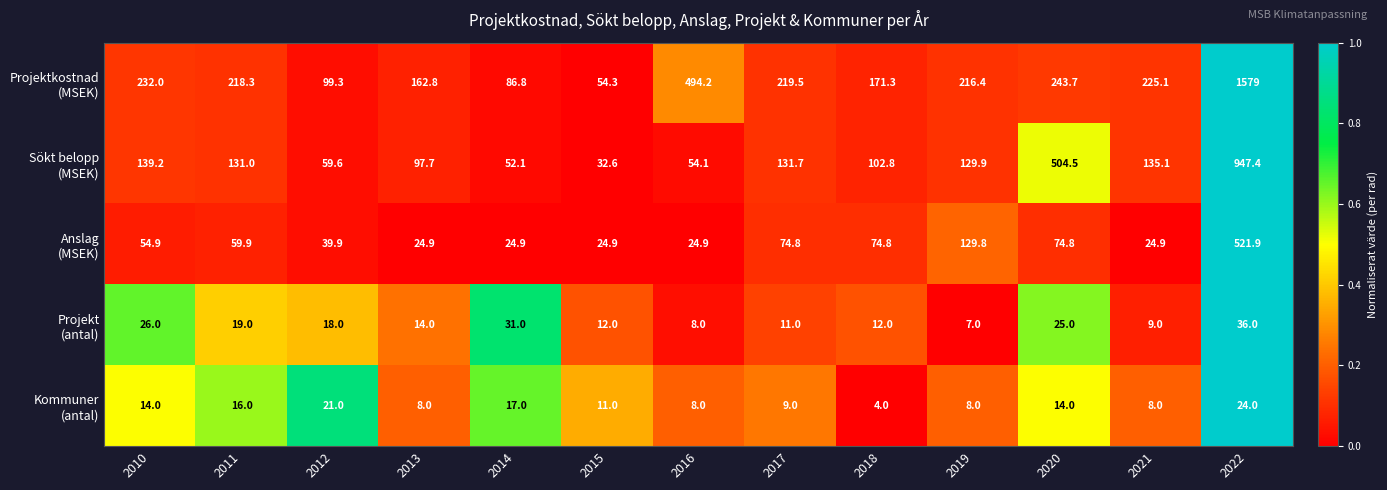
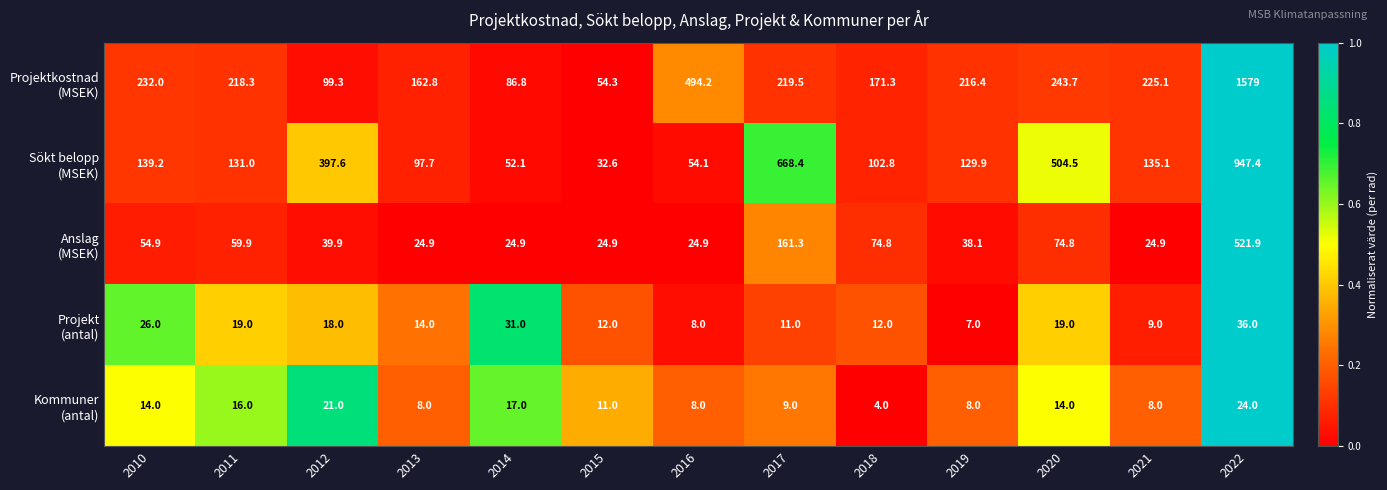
Sökt belopp (MSEK), 2012: 59.6 -> 397.6
Sökt belopp (MSEK), 2017: 131.7 -> 668.4
Anslag (MSEK), 2017: 74.8 -> 161.3
Anslag (MSEK), 2019: 129.8 -> 38.1
Projekt (antal), 2020: 25.0 -> 19.0
